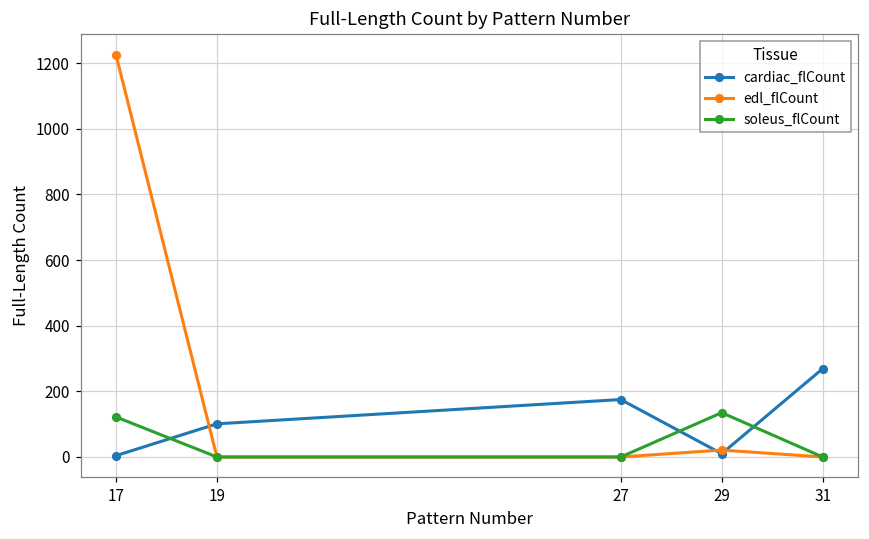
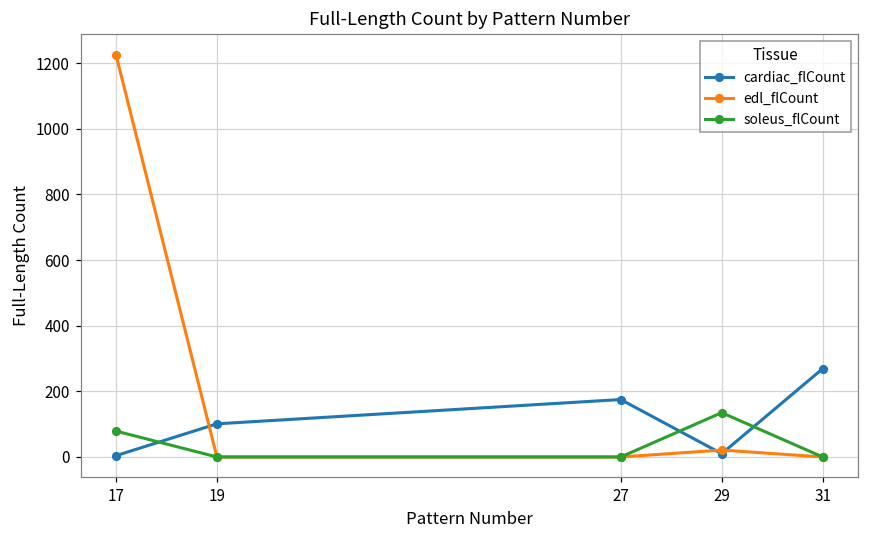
soleus_flCount, 17: 120 -> 80
